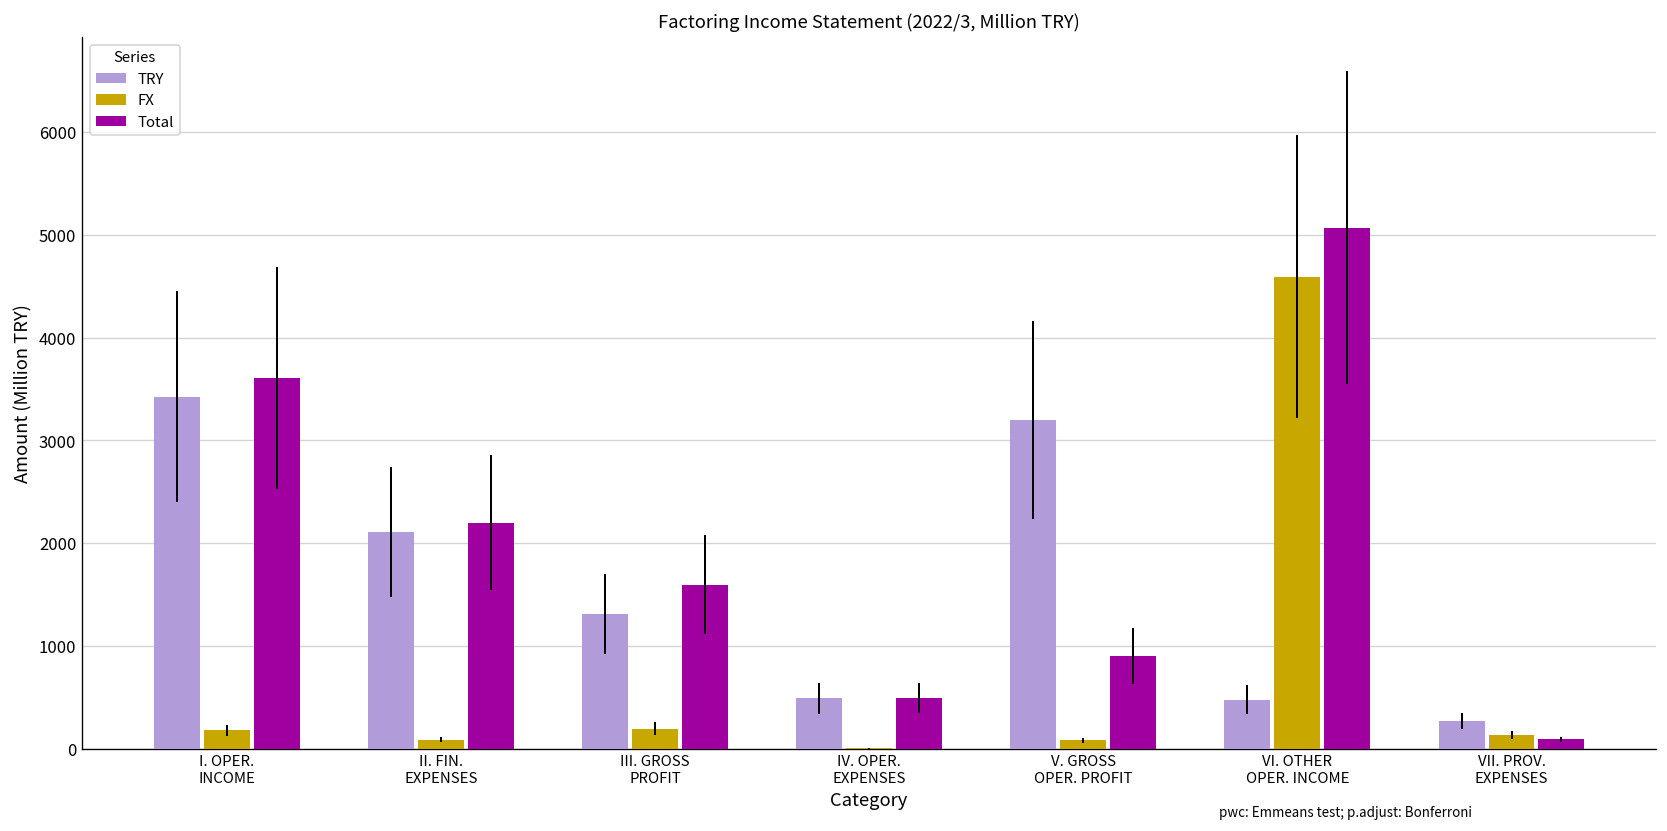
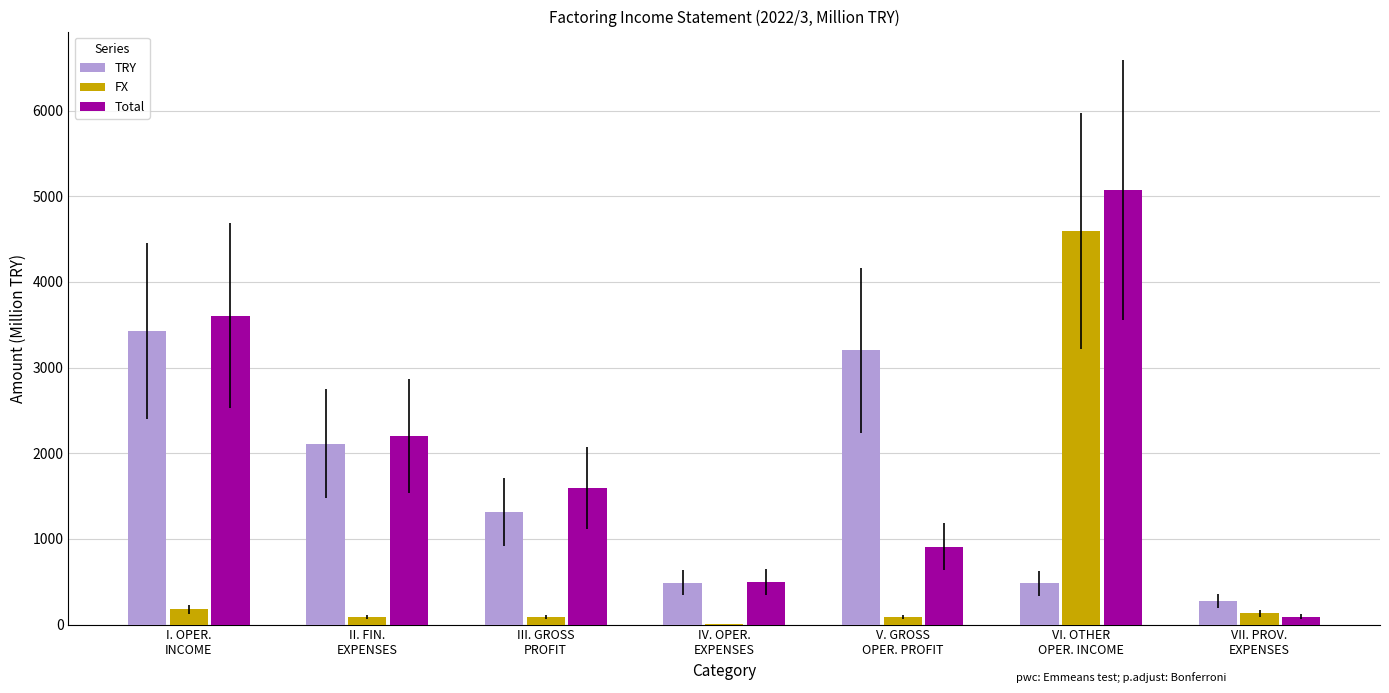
FX, III. GROSS PROFIT: 200 -> 100
